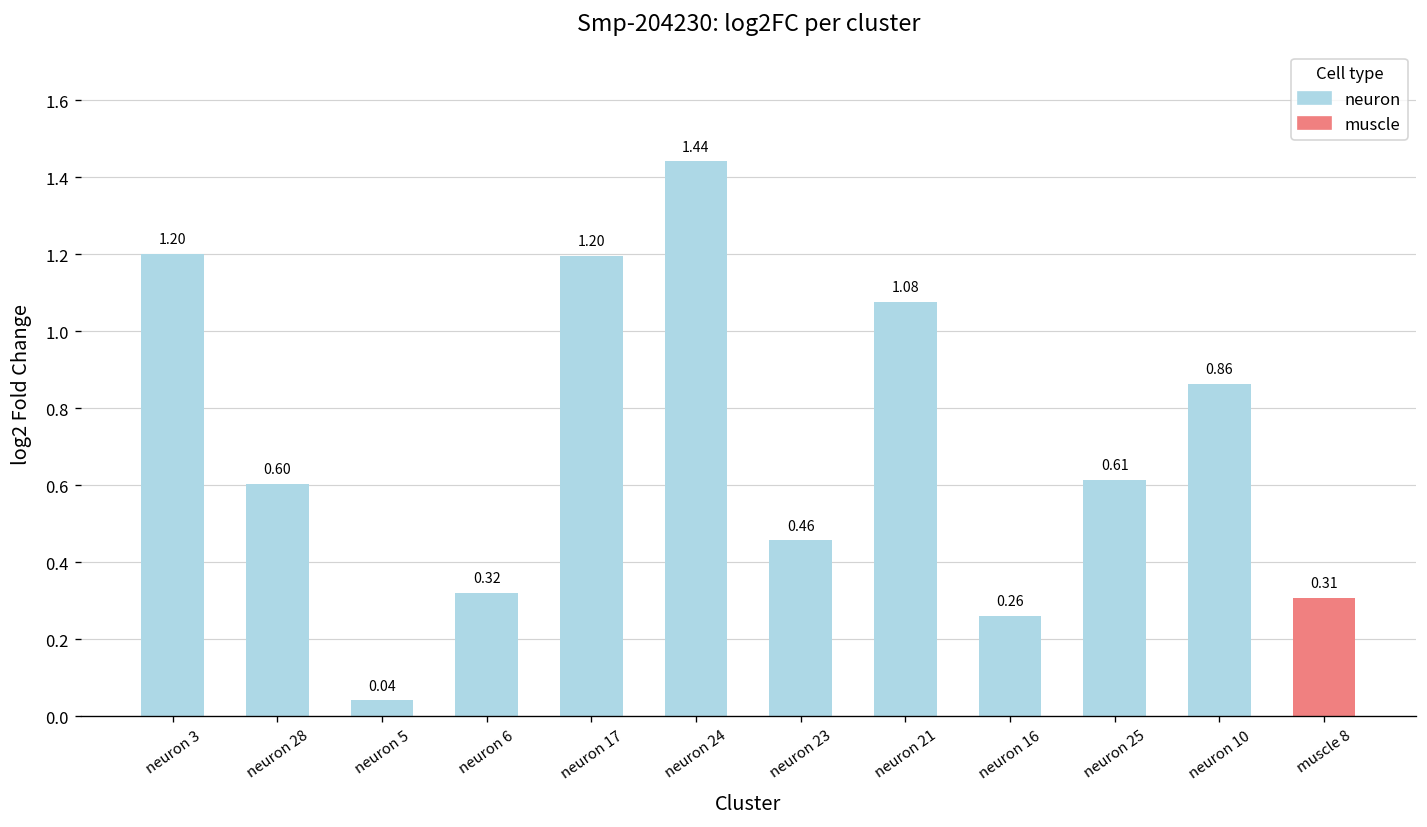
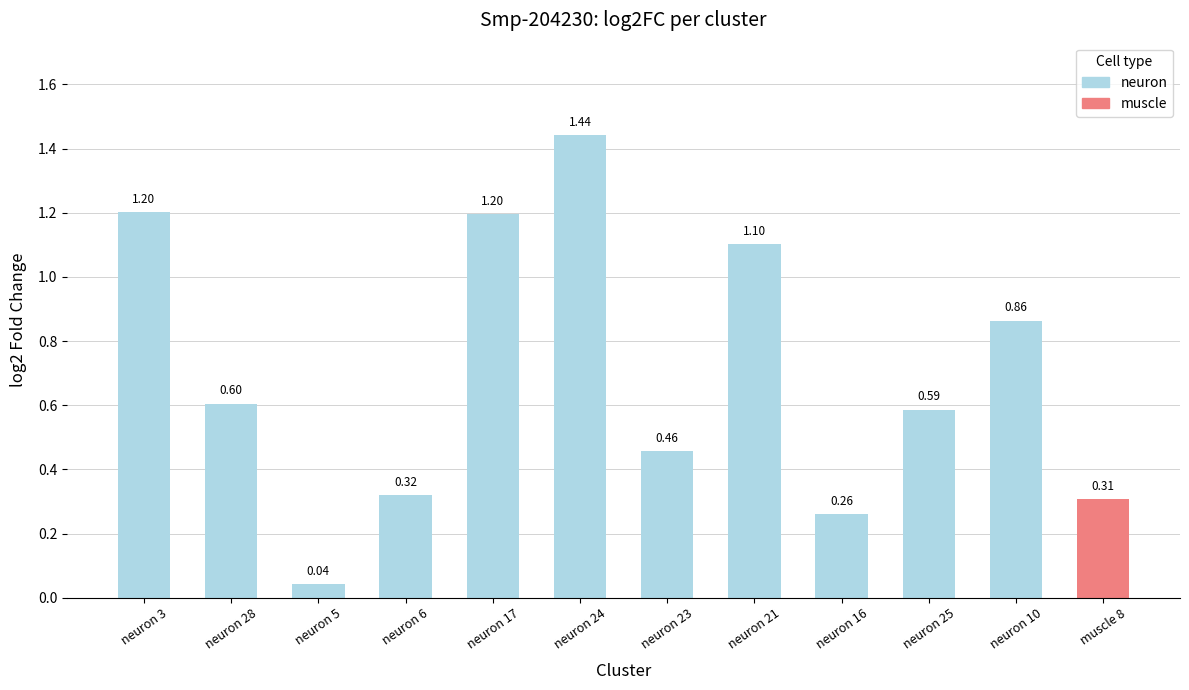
neuron 21: 1.08 -> 1.10
neuron 25: 0.61 -> 0.59
